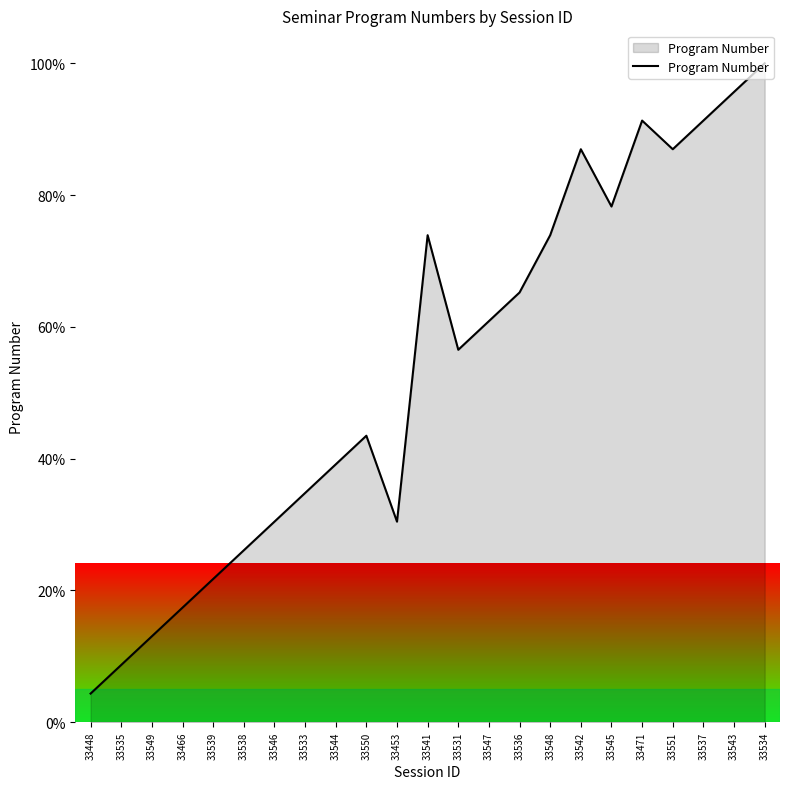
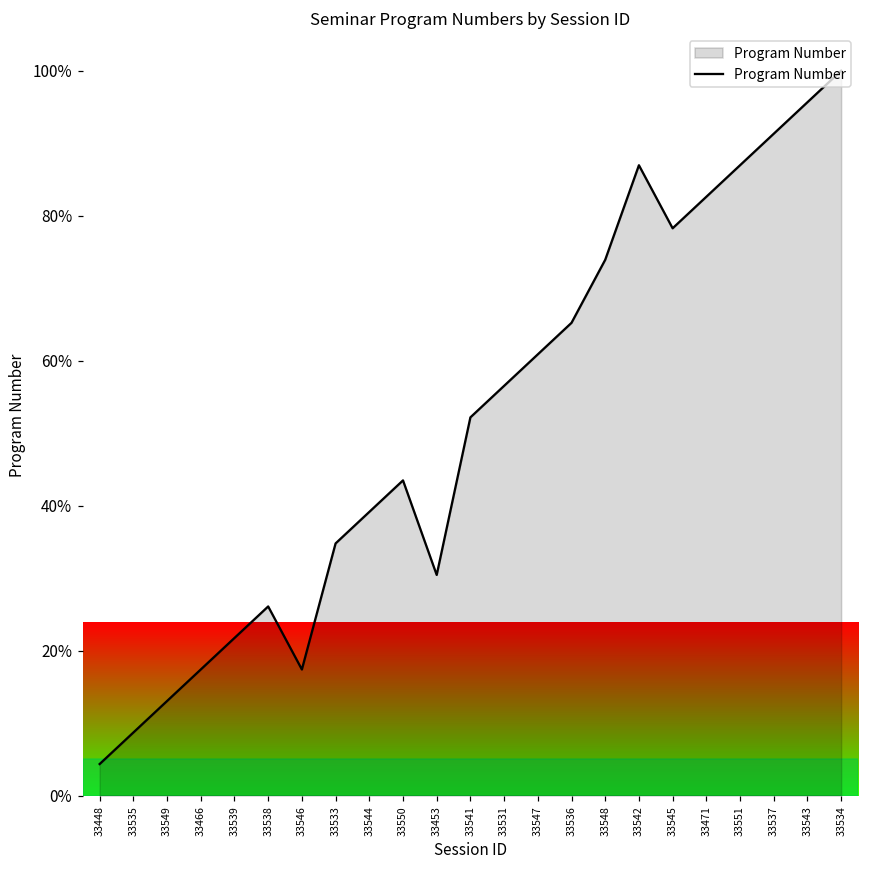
33546: 30% -> 17%
33541: 74% -> 52%
33471: 91% -> 83%
